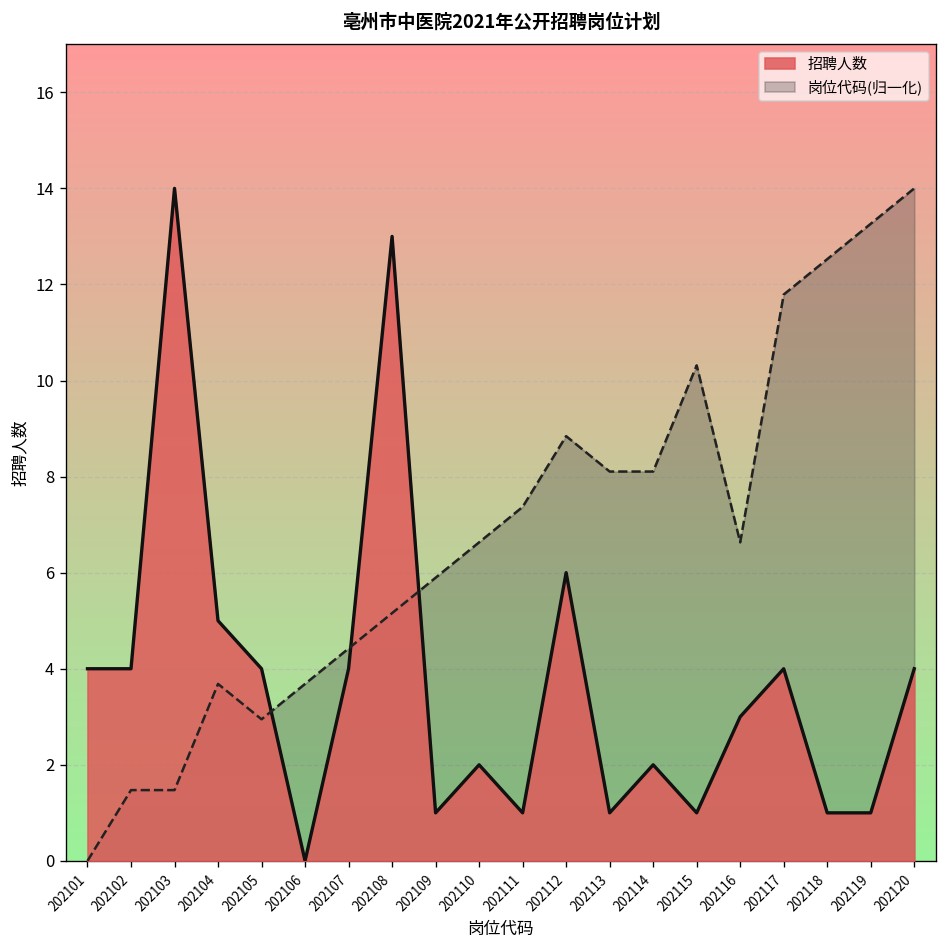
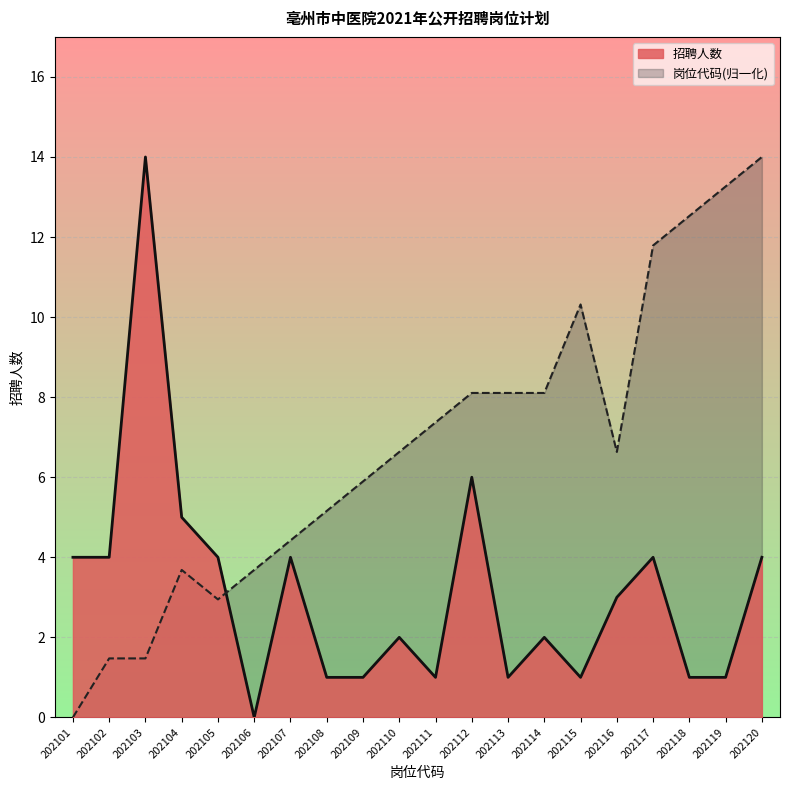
招聘人数, 202108: 13 -> 1
岗位代码(归一化), 202112: 8.8 -> 8.1
